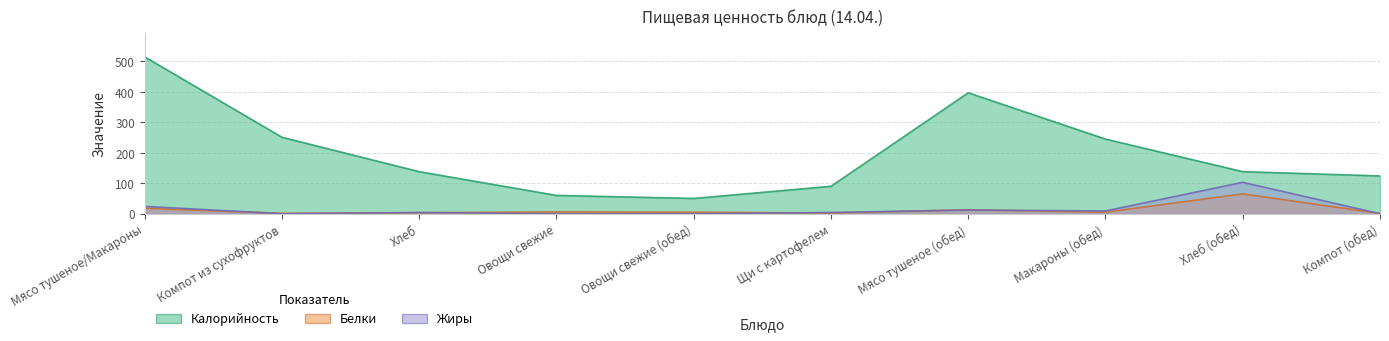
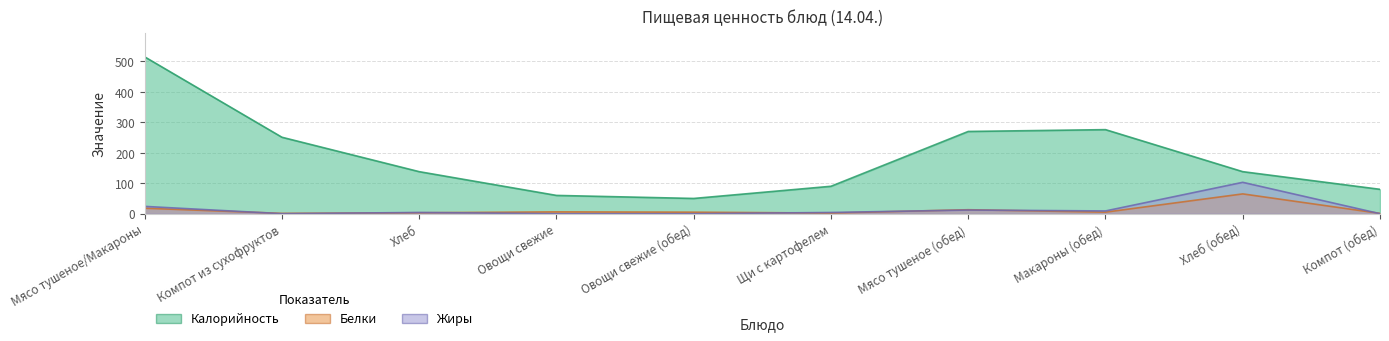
Калорийность, Мясо тушеное (обед): 400 -> 270
Калорийность, Макароны (обед): 250 -> 280
Калорийность, Компот (обед): 120 -> 80
